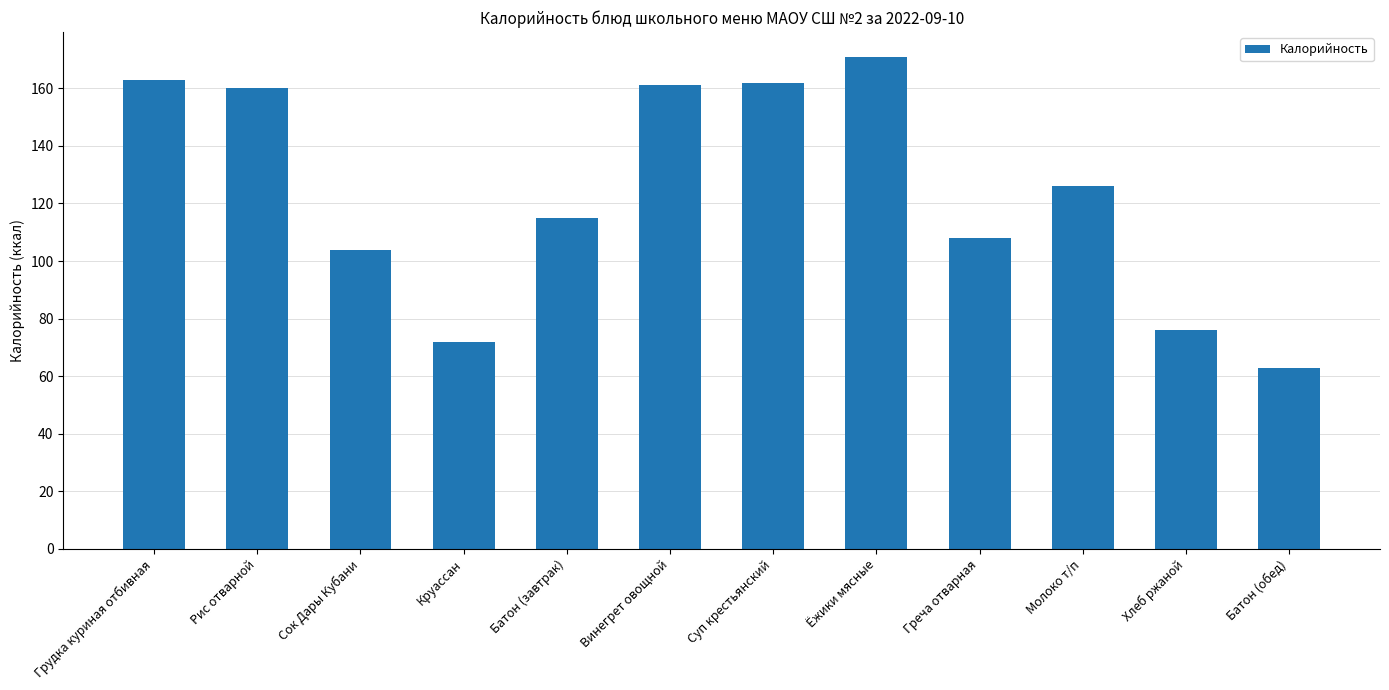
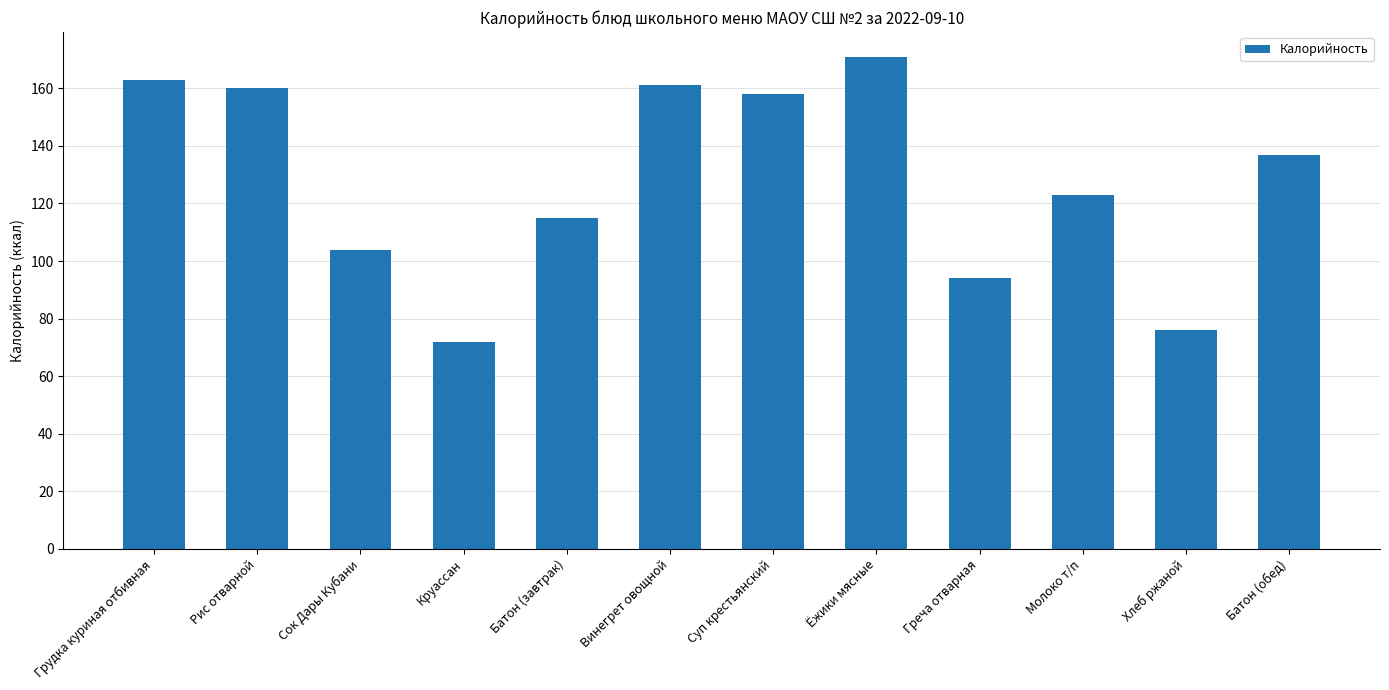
Суп крестьянский: 162 -> 158
Греча отварная: 108 -> 94
Молоко т/п: 126 -> 123
Батон (обед): 63 -> 137
